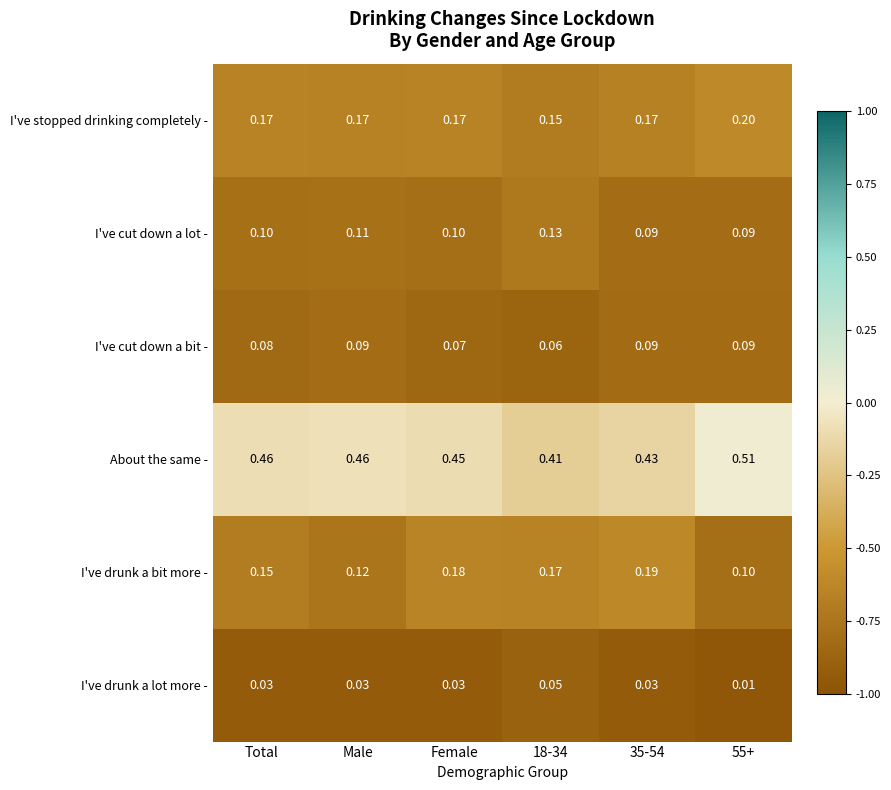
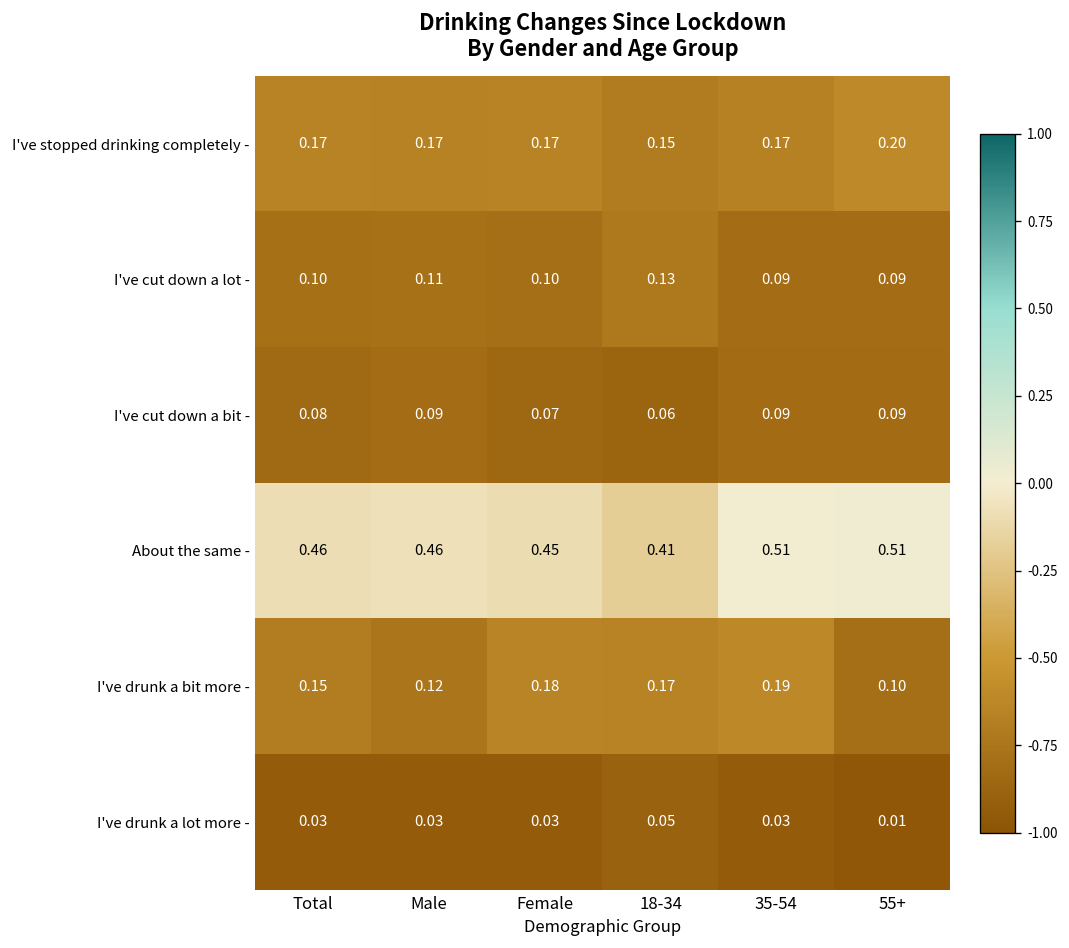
About the same -, 35-54: 0.43 -> 0.51
